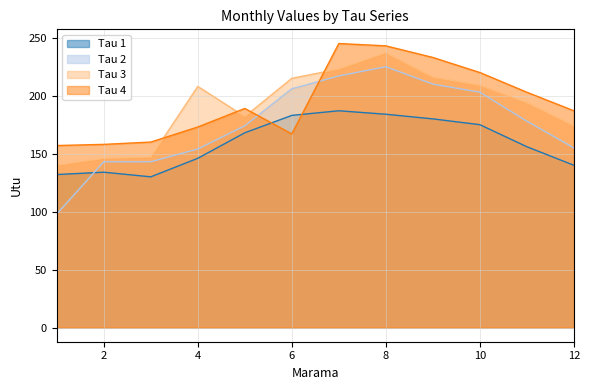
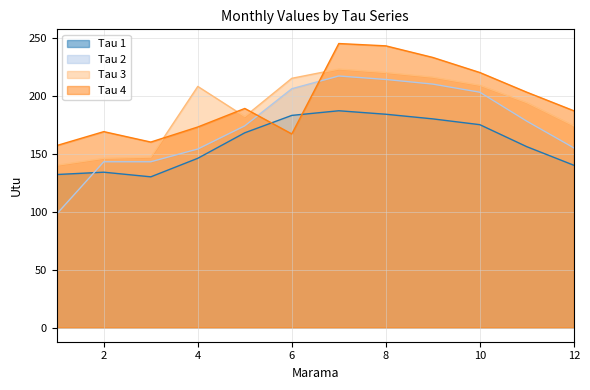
Tau 4, 2: 158 -> 169
Tau 2, 8: 225 -> 214
Tau 3, 8: 237 -> 220
